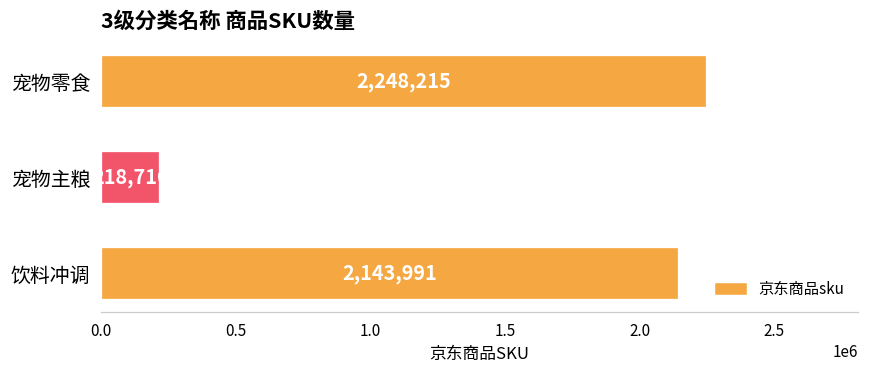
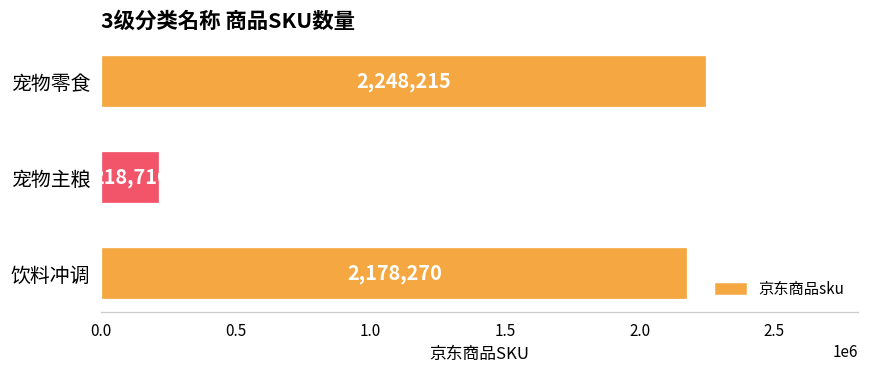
饮料冲调: 2,143,991 -> 2,178,270
